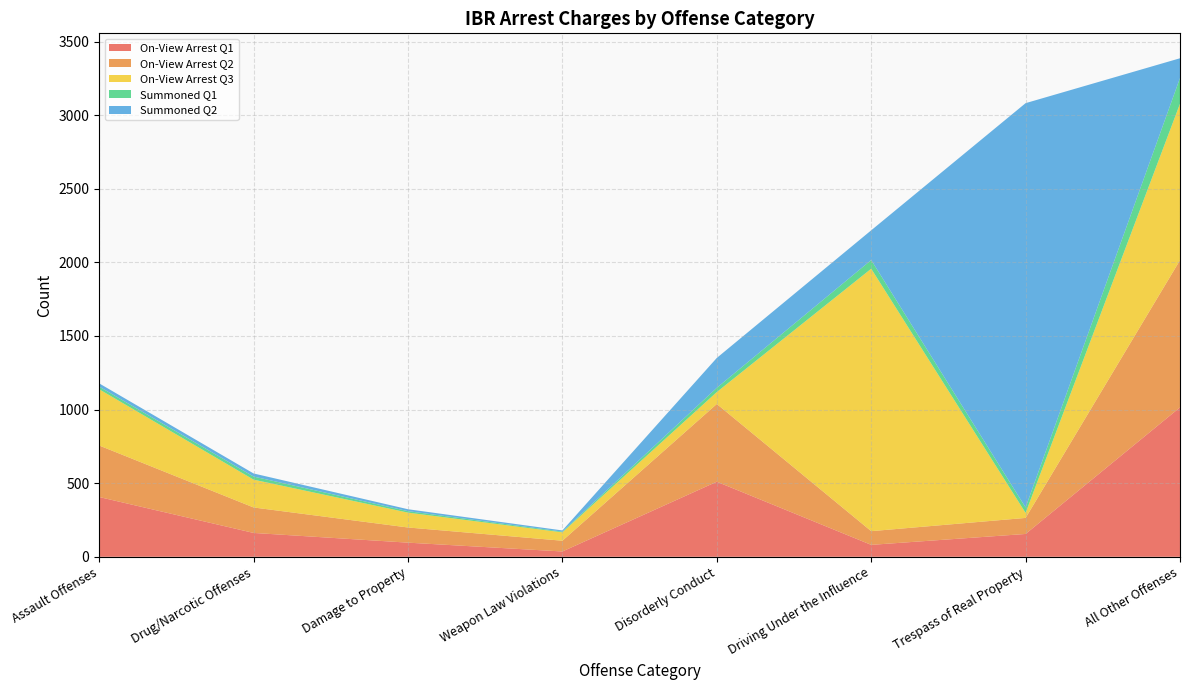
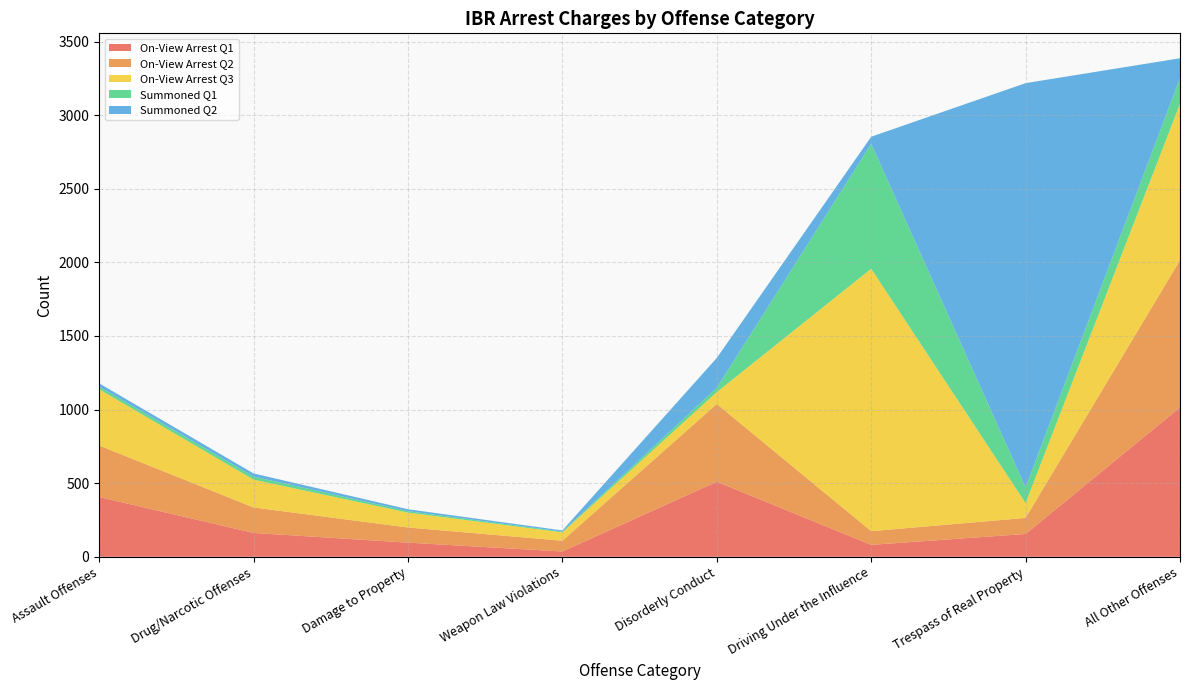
Summoned Q1, Driving Under the Influence: 60 -> 850
Summoned Q2, Driving Under the Influence: 200 -> 50
On-View Arrest Q3, Trespass of Real Property: 30 -> 100
Summoned Q1, Trespass of Real Property: 40 -> 110
